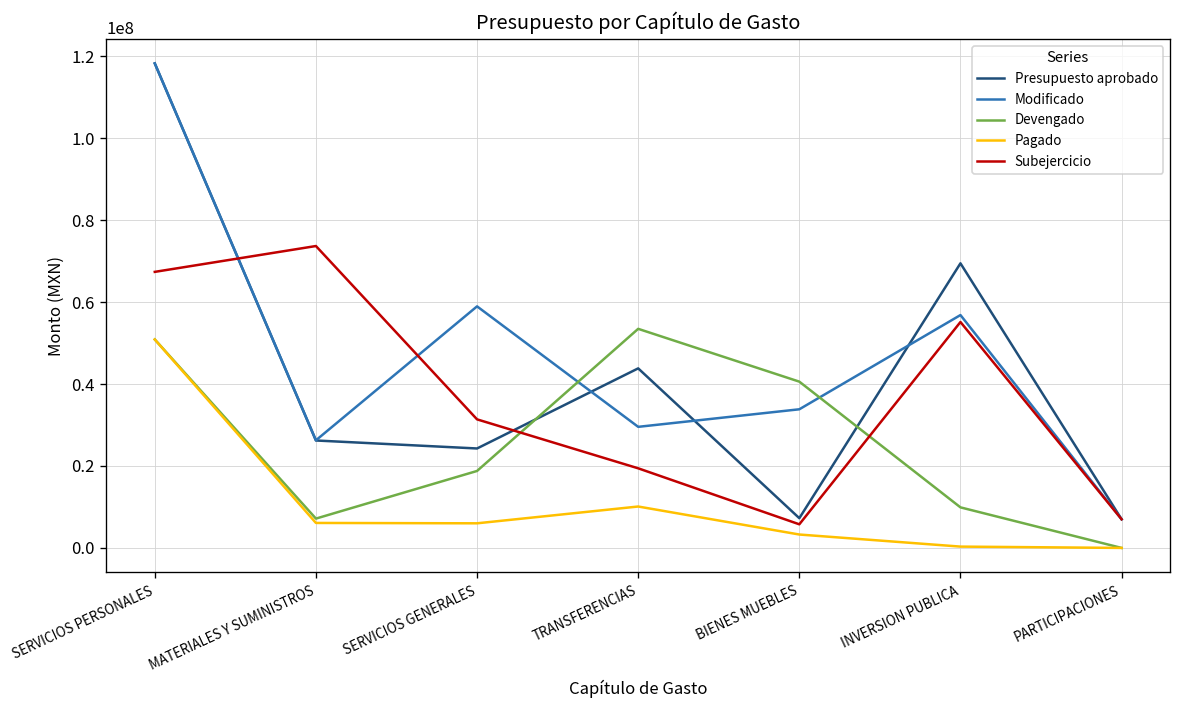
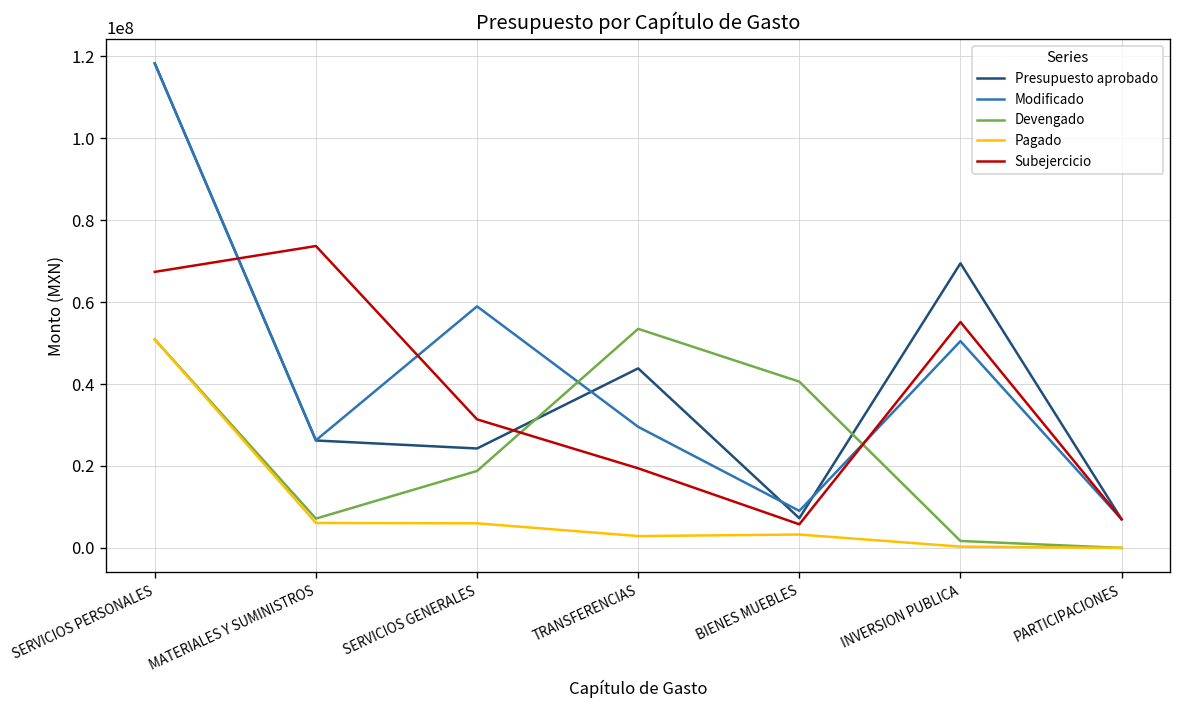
Pagado, TRANSFERENCIAS: 10000000 -> 3000000
Modificado, BIENES MUEBLES: 34000000 -> 9000000
Modificado, INVERSION PUBLICA: 57000000 -> 50000000
Devengado, INVERSION PUBLICA: 10000000 -> 2000000
